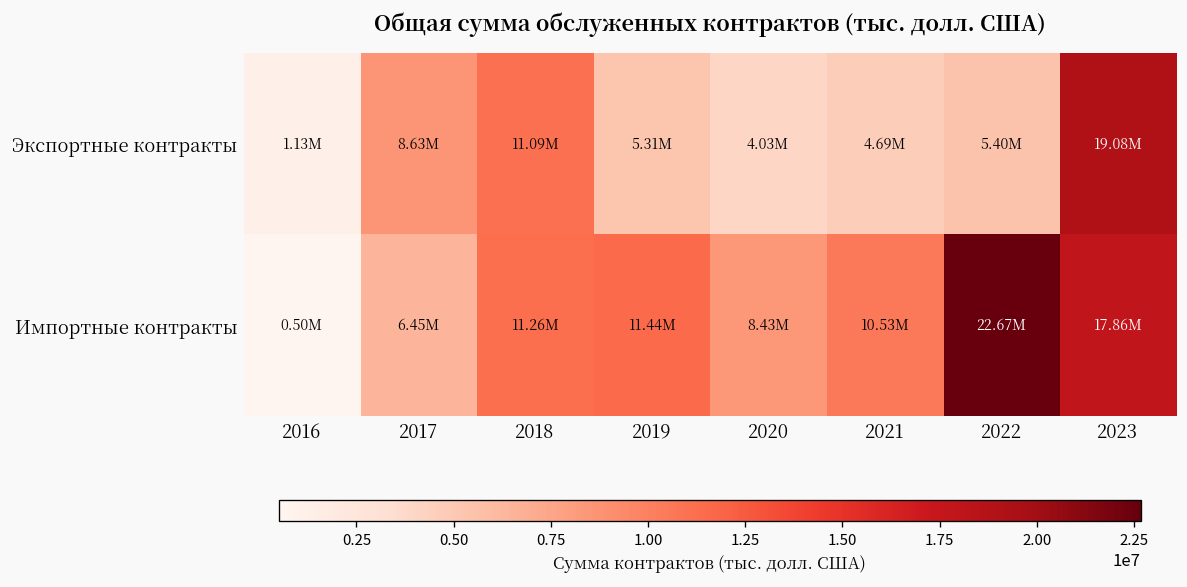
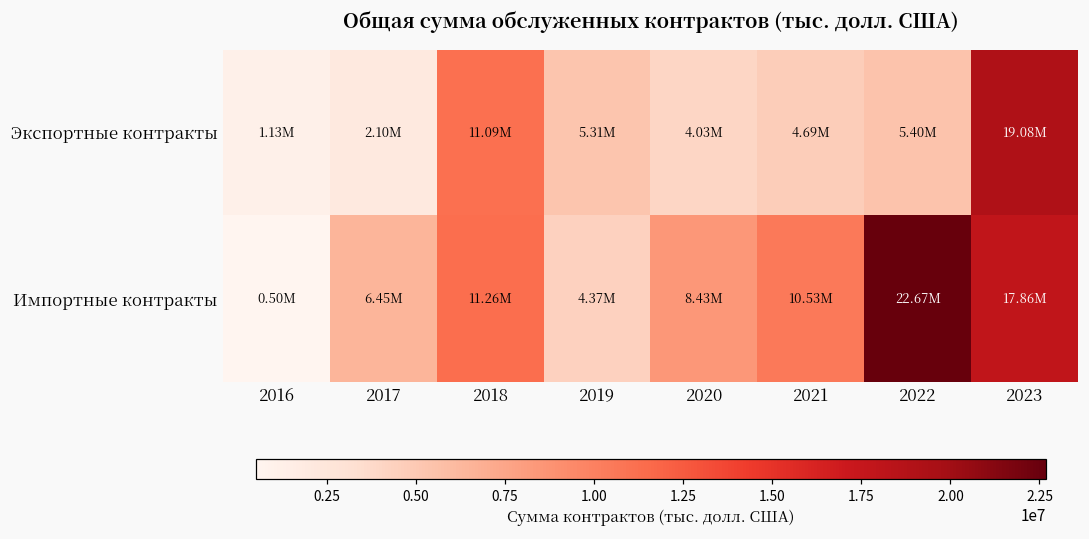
Экспортные контракты, 2017: 8.63M -> 2.10M
Импортные контракты, 2019: 11.44M -> 4.37M
